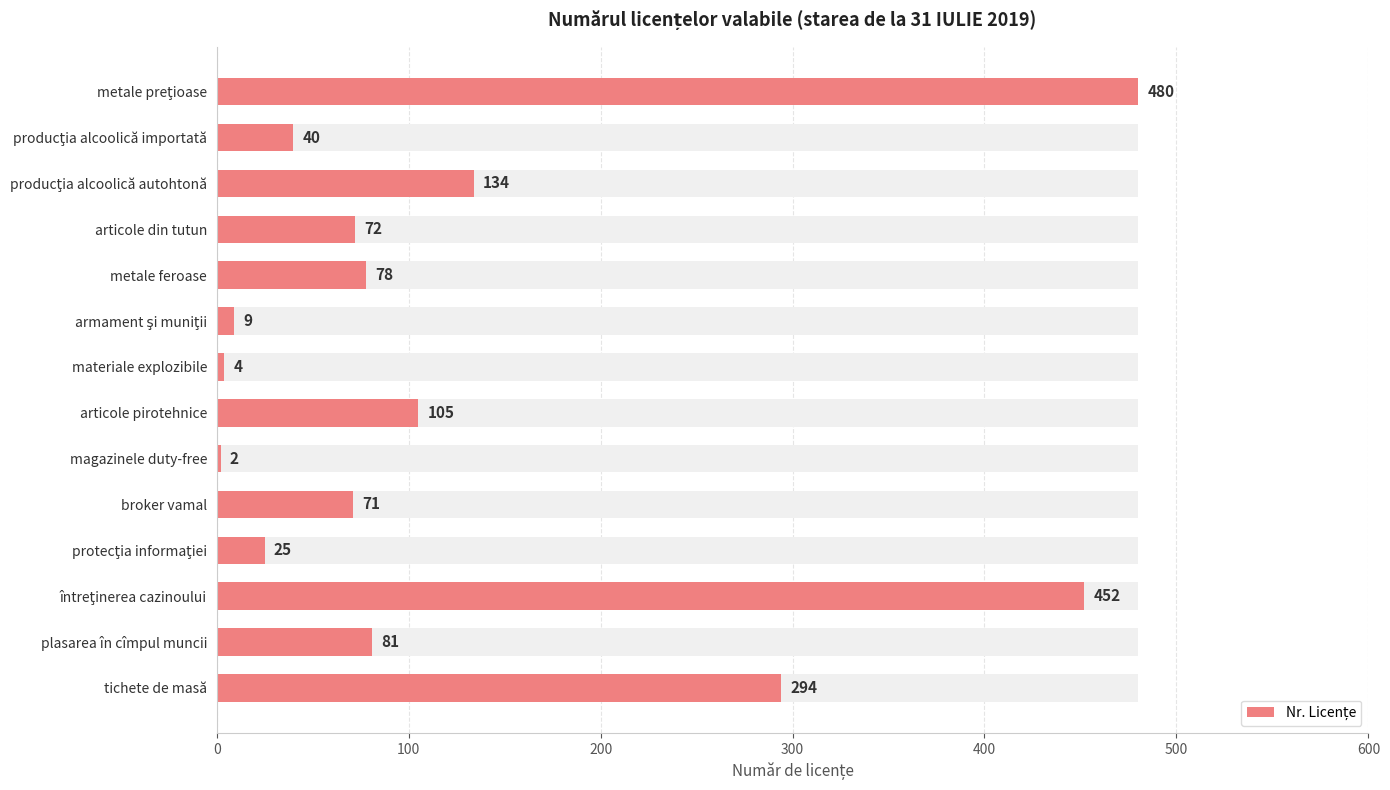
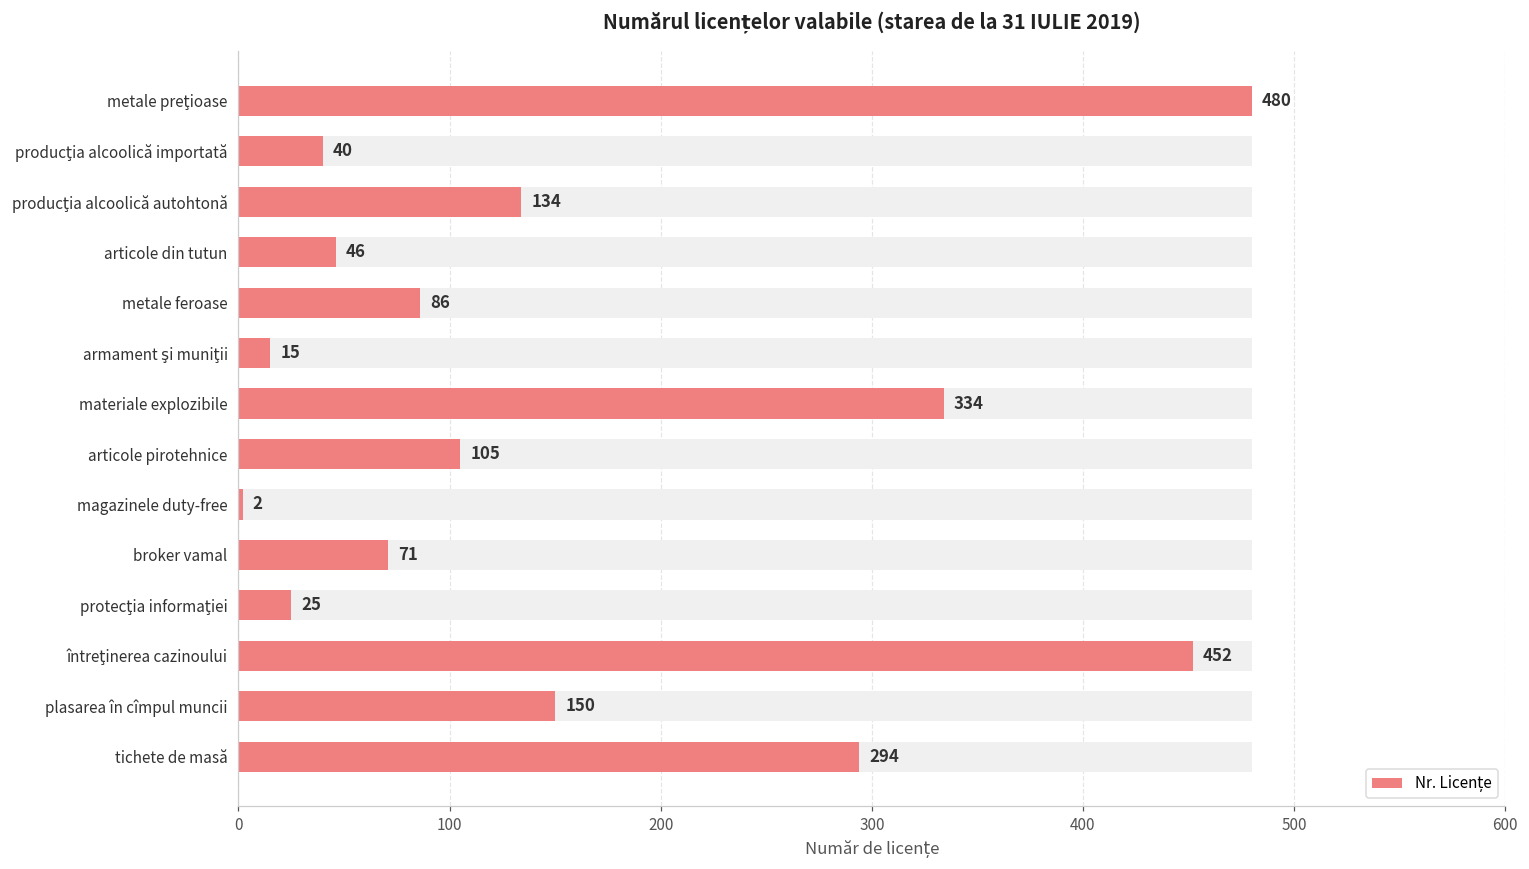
Nr. Licențe, articole din tutun: 72 -> 46
Nr. Licențe, metale feroase: 78 -> 86
Nr. Licențe, armament şi muniţii: 9 -> 15
Nr. Licențe, materiale explozibile: 4 -> 334
Nr. Licențe, plasarea în cîmpul muncii: 81 -> 150
